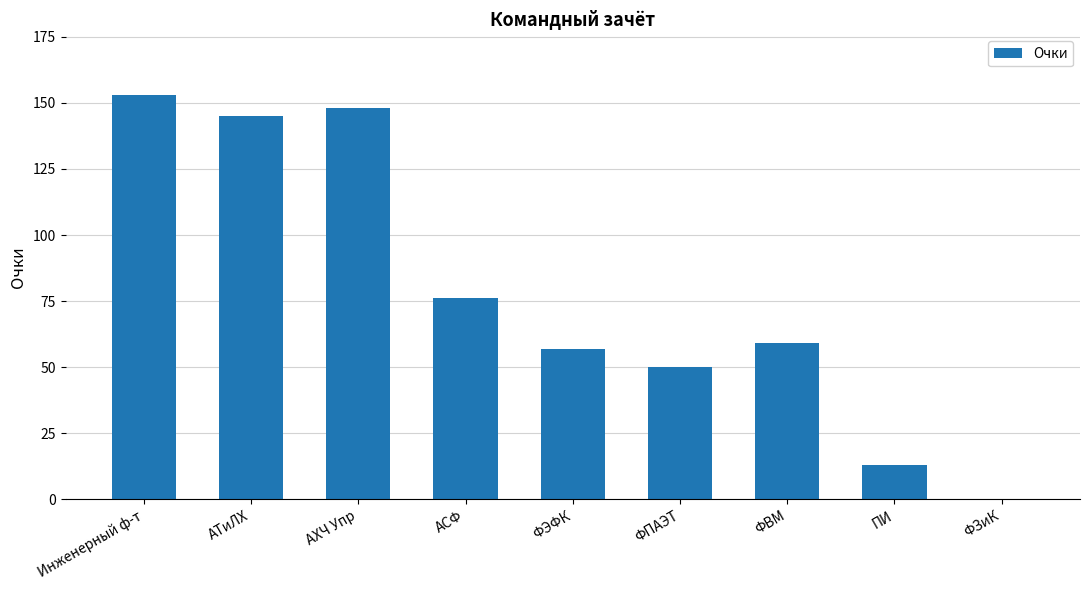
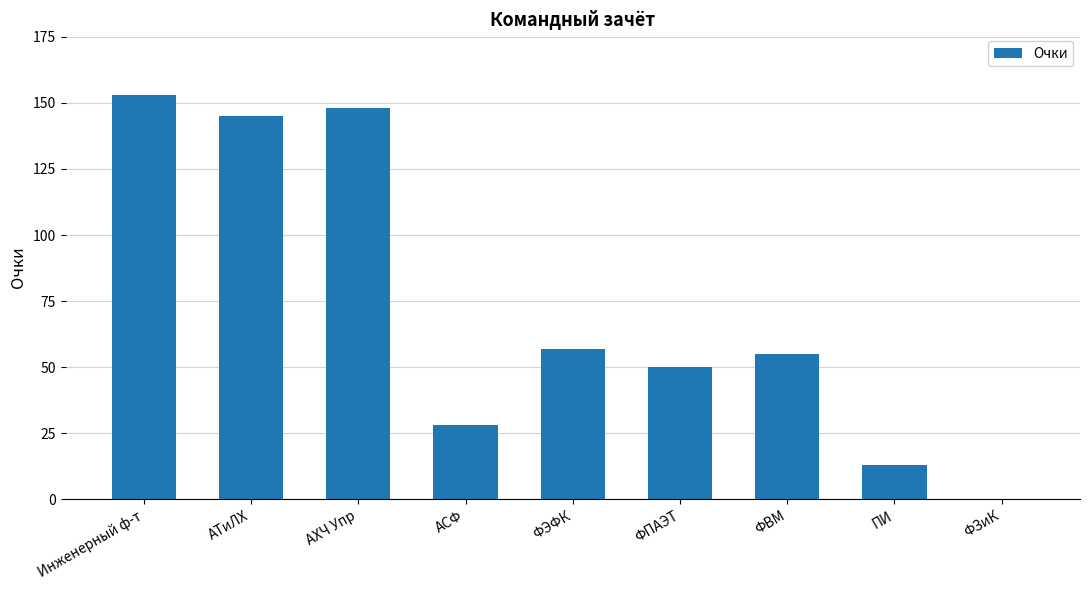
АСФ: 76 -> 28
ФВМ: 59 -> 55
